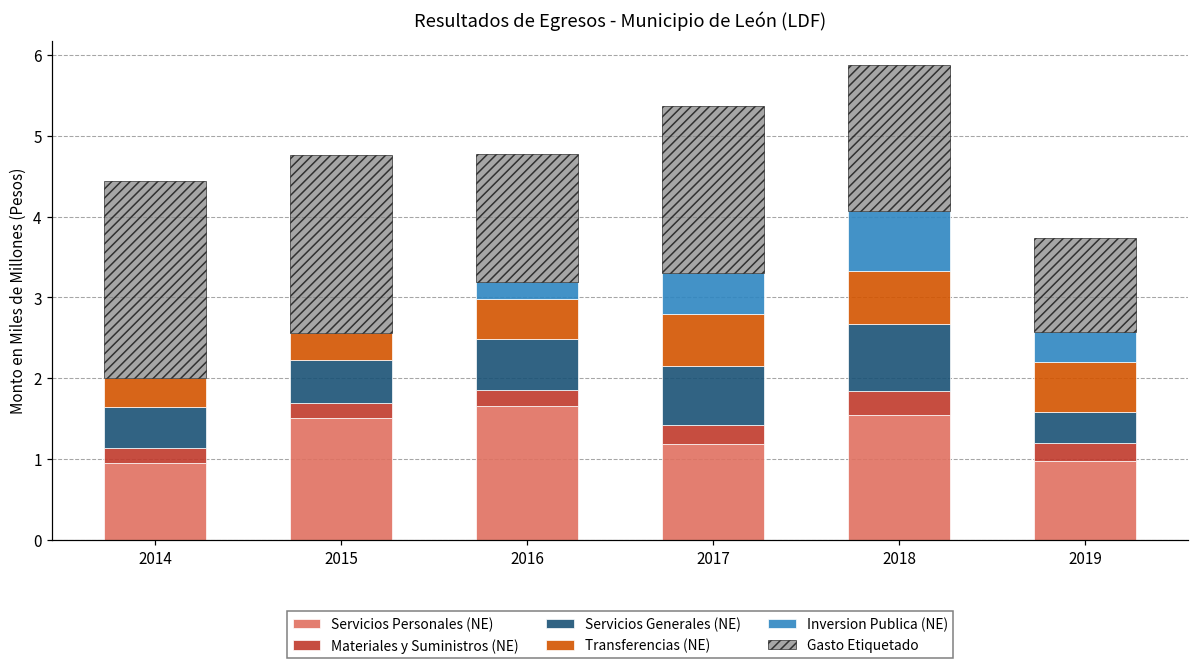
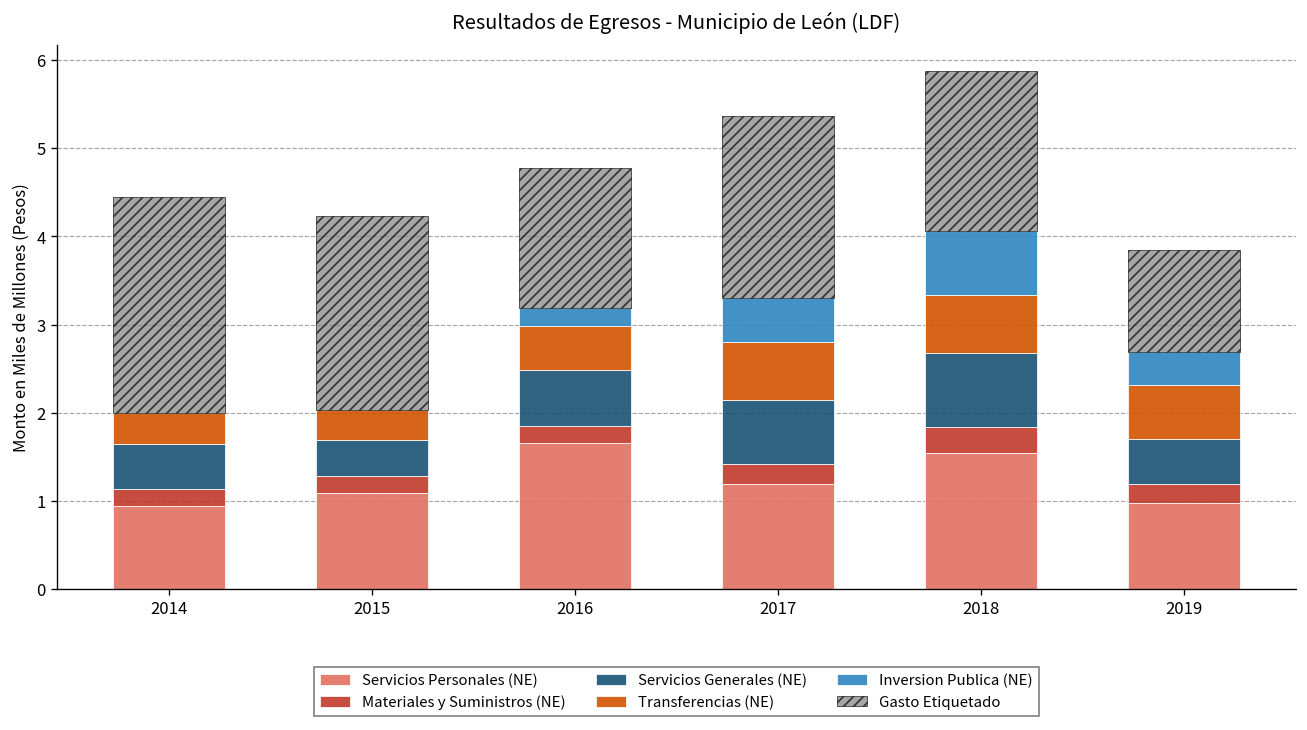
Servicios Personales (NE), 2015: 1.5 -> 1.1
Servicios Generales (NE), 2015: 0.5 -> 0.4
Servicios Generales (NE), 2019: 0.4 -> 0.5
